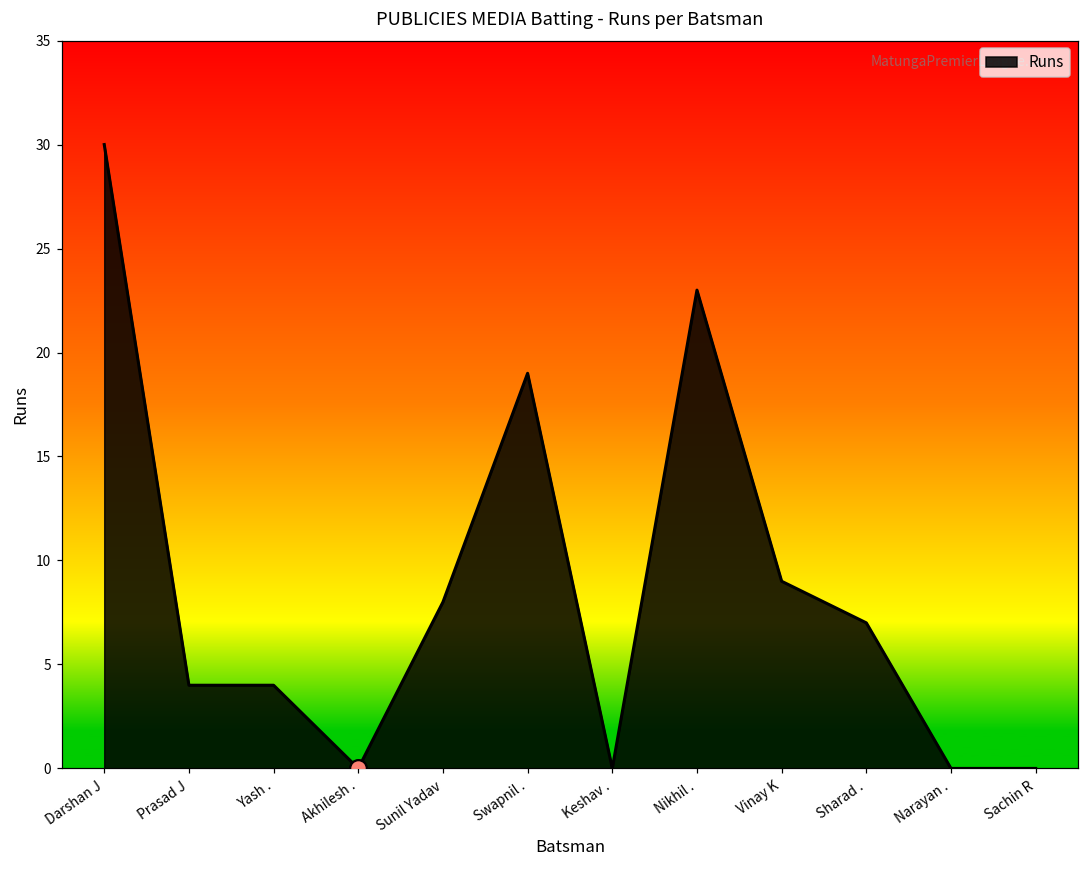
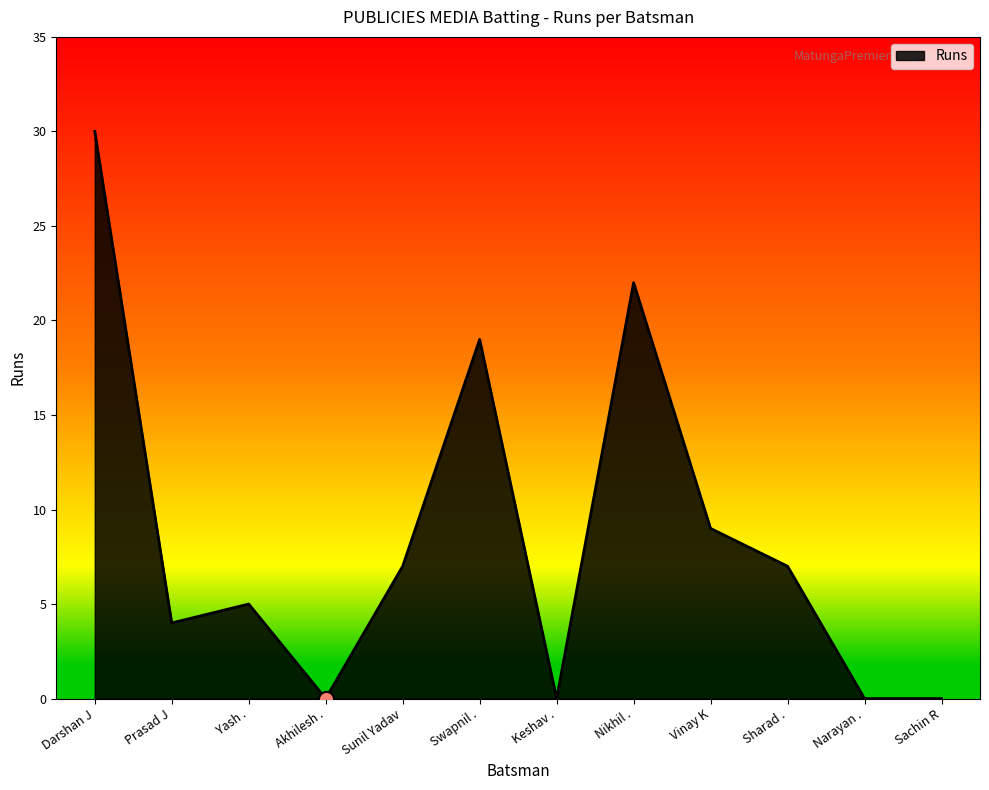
Runs, Yash .: 4 -> 5
Runs, Sunil Yadav: 8 -> 7
Runs, Nikhil .: 23 -> 22
